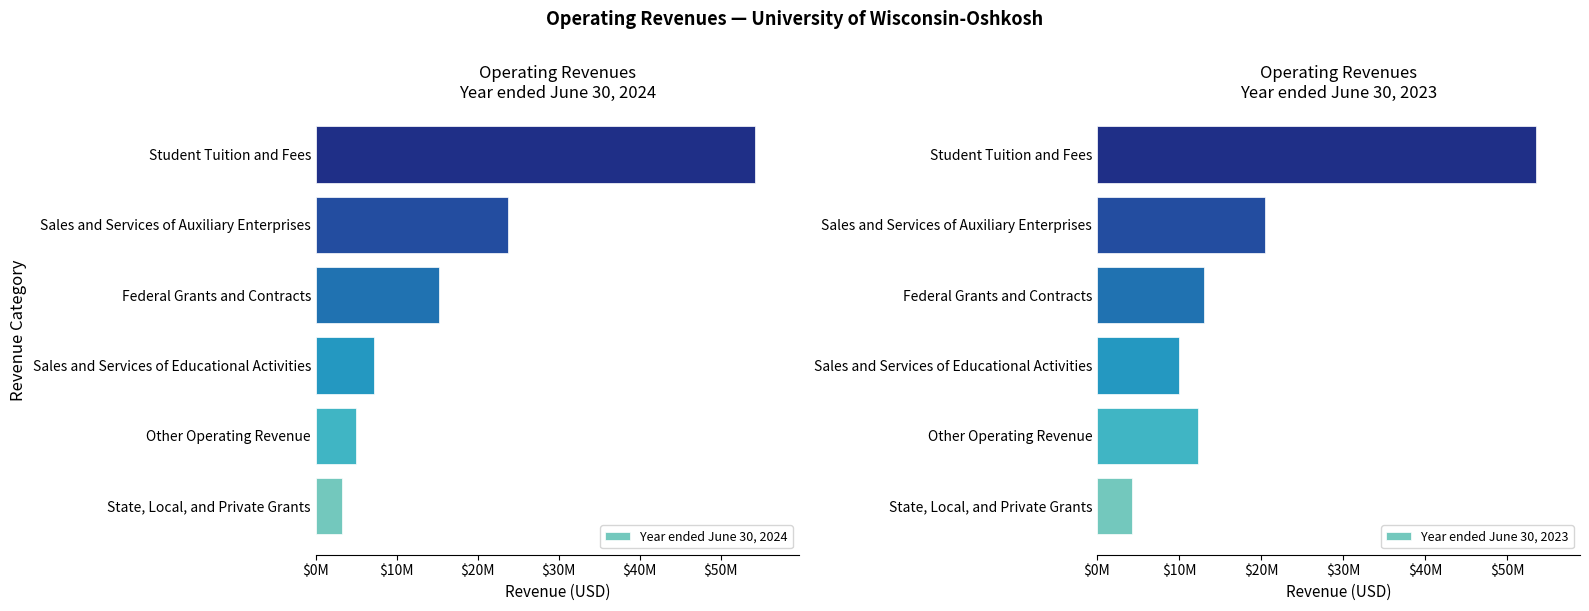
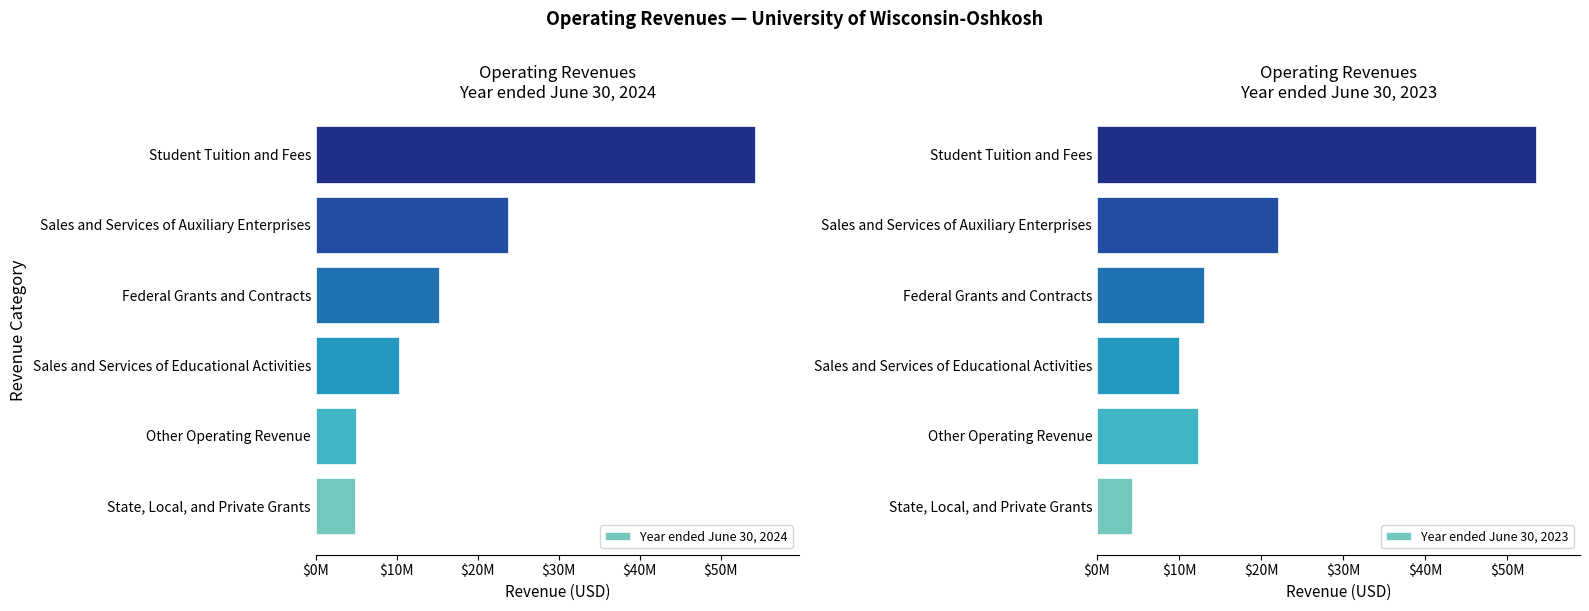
Operating Revenues Year ended June 30, 2024, Sales and Services of Educational Activities: $7000000 -> $10000000
Operating Revenues Year ended June 30, 2024, State, Local, and Private Grants: $3000000 -> $5000000
Operating Revenues Year ended June 30, 2023, Sales and Services of Auxiliary Enterprises: $20000000 -> $22000000
